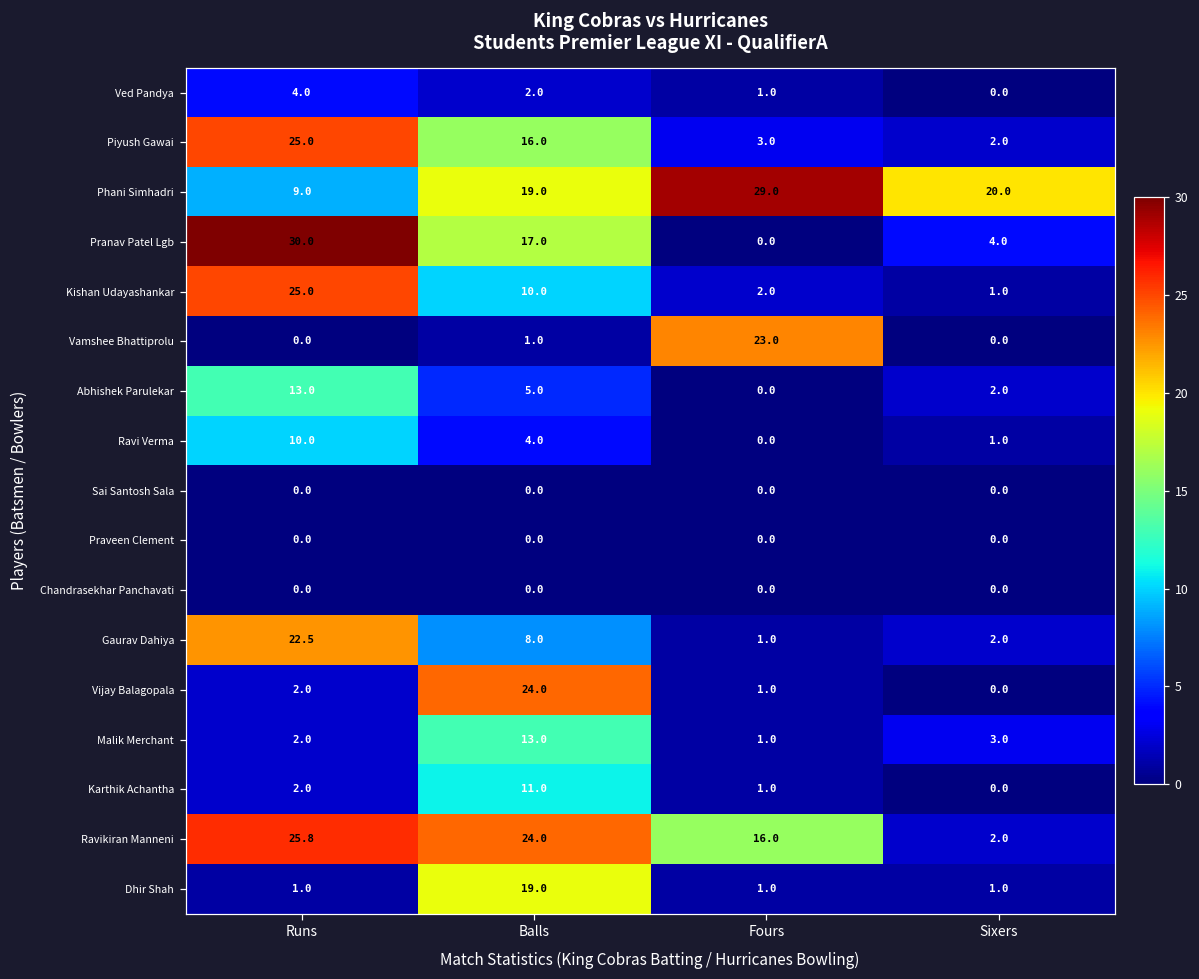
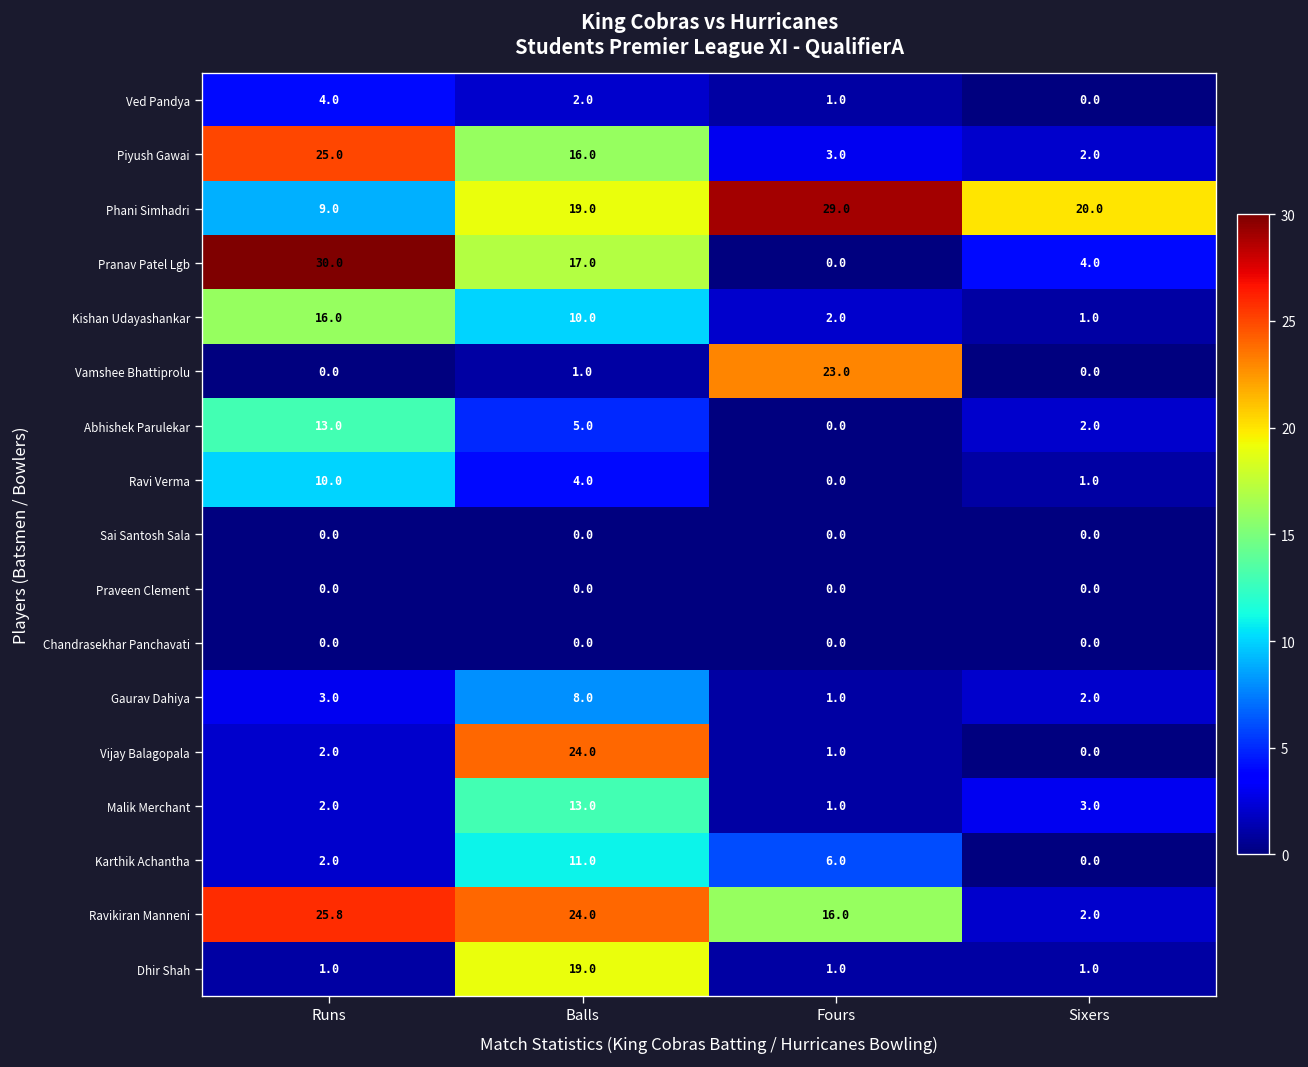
Kishan Udayashankar, Runs: 25.0 -> 16.0
Gaurav Dahiya, Runs: 22.5 -> 3.0
Karthik Achantha, Fours: 1.0 -> 6.0
